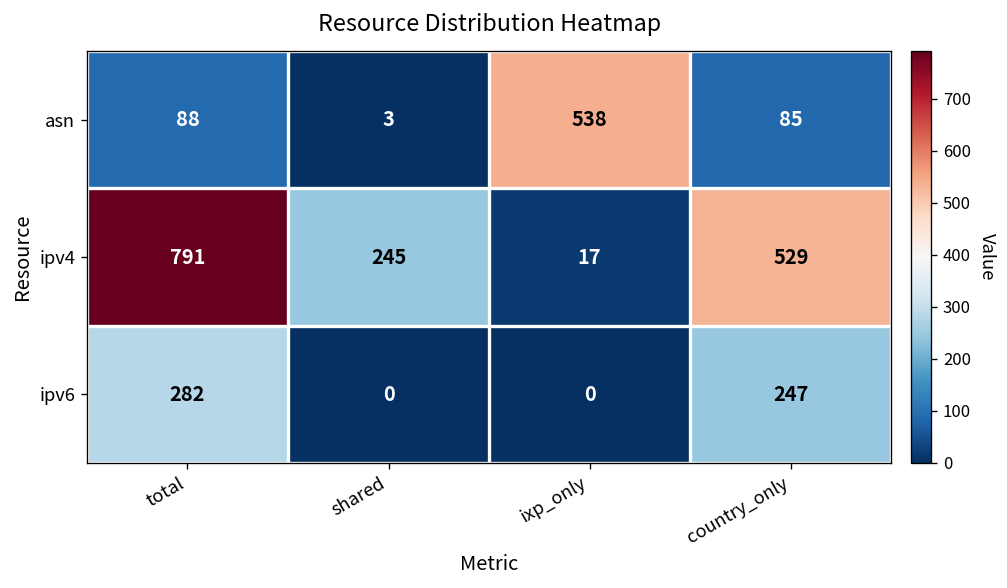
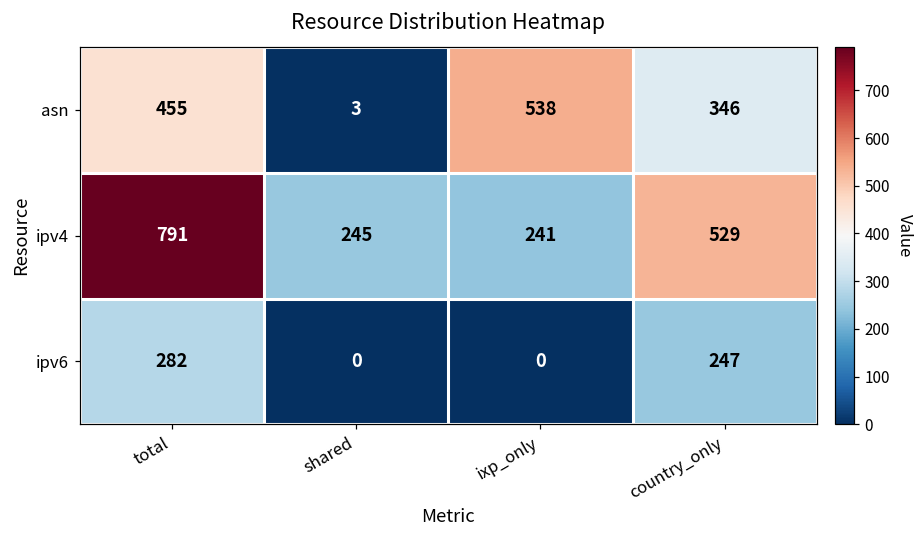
asn, total: 88 -> 455
asn, country_only: 85 -> 346
ipv4, ixp_only: 17 -> 241
